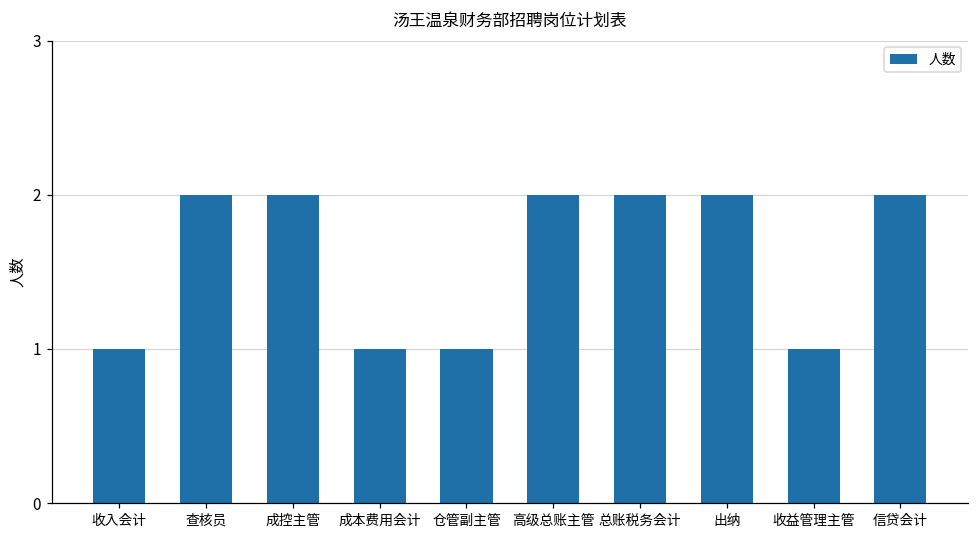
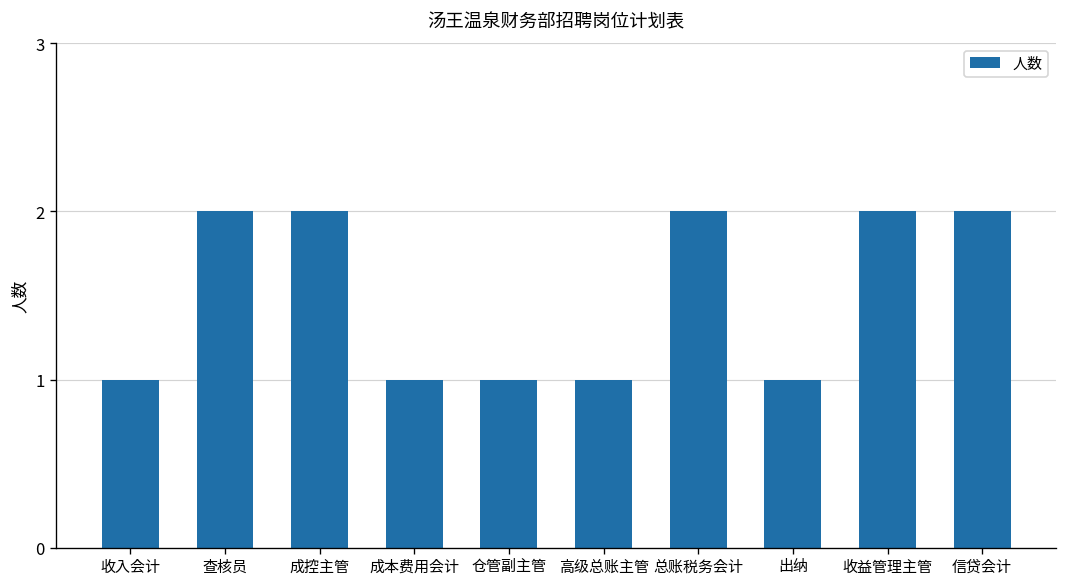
高级总账主管: 2 -> 1
出纳: 2 -> 1
收益管理主管: 1 -> 2
